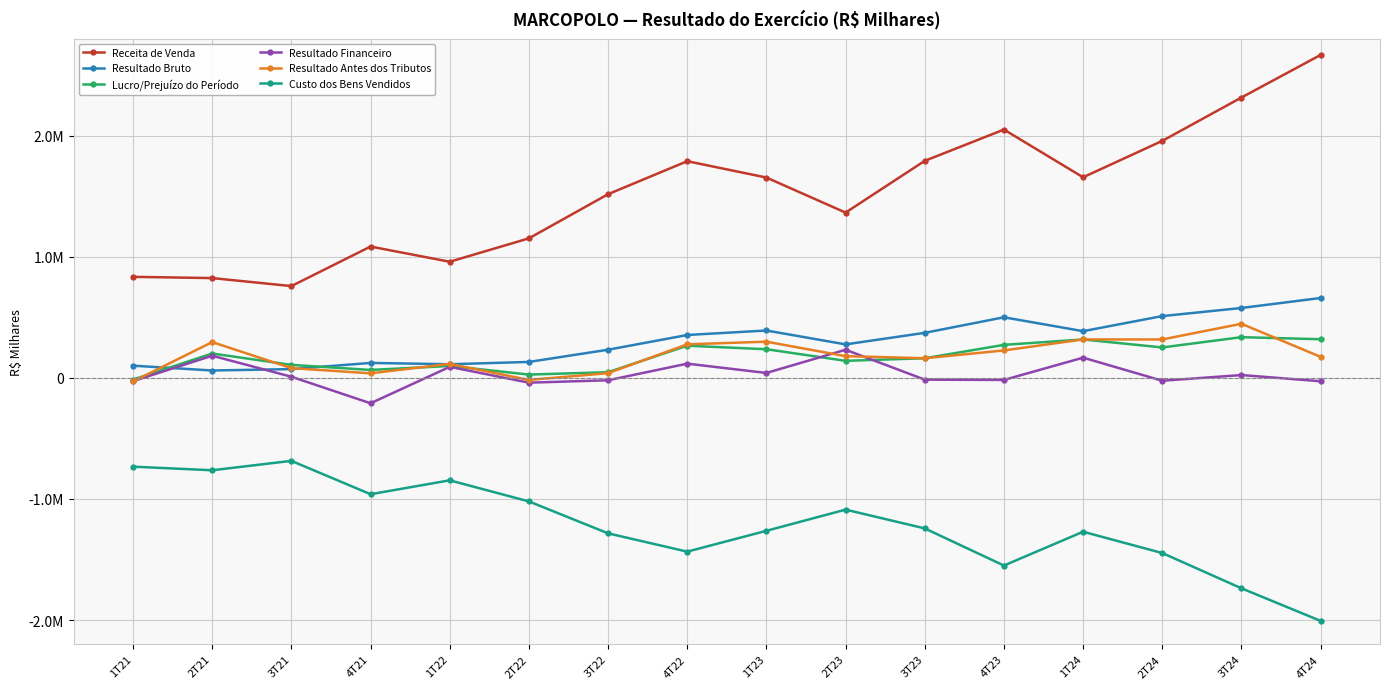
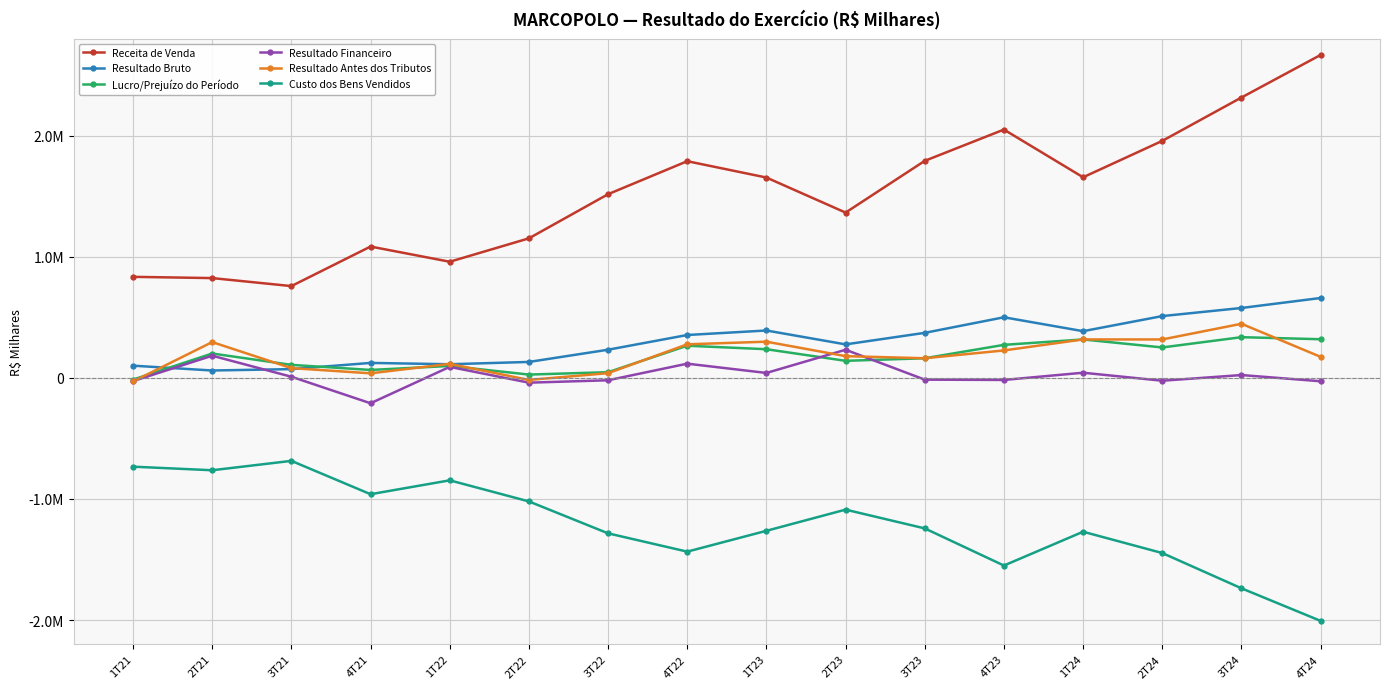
Resultado Financeiro, 1T24: 170000 -> 40000
